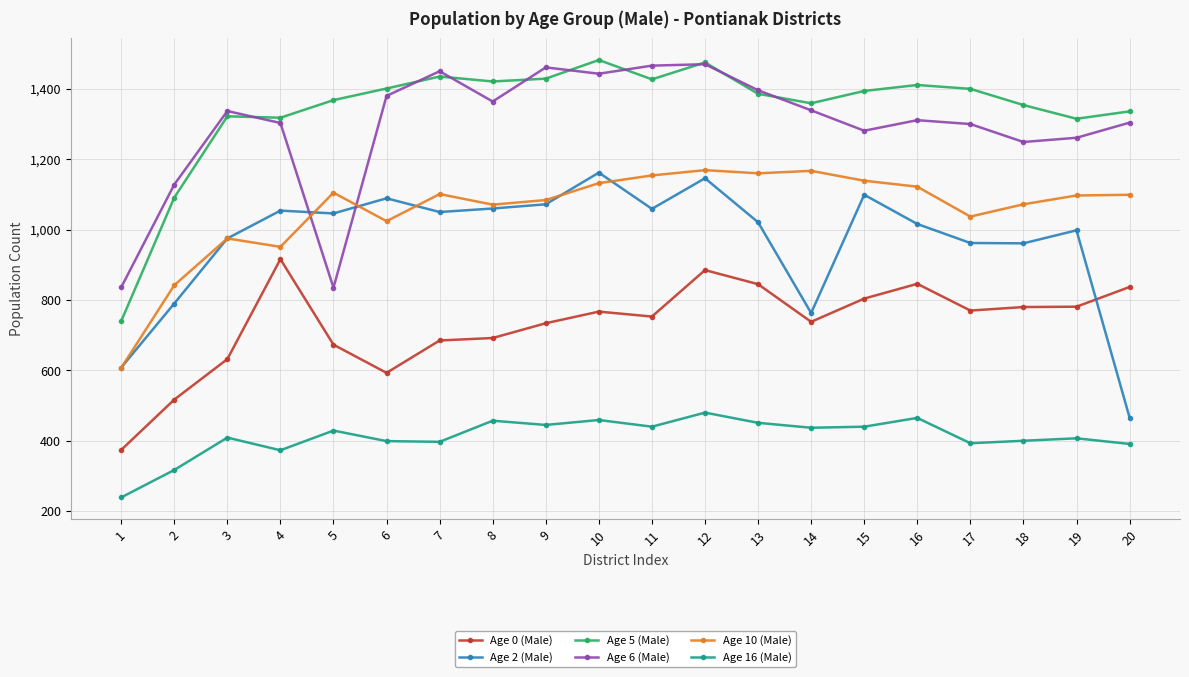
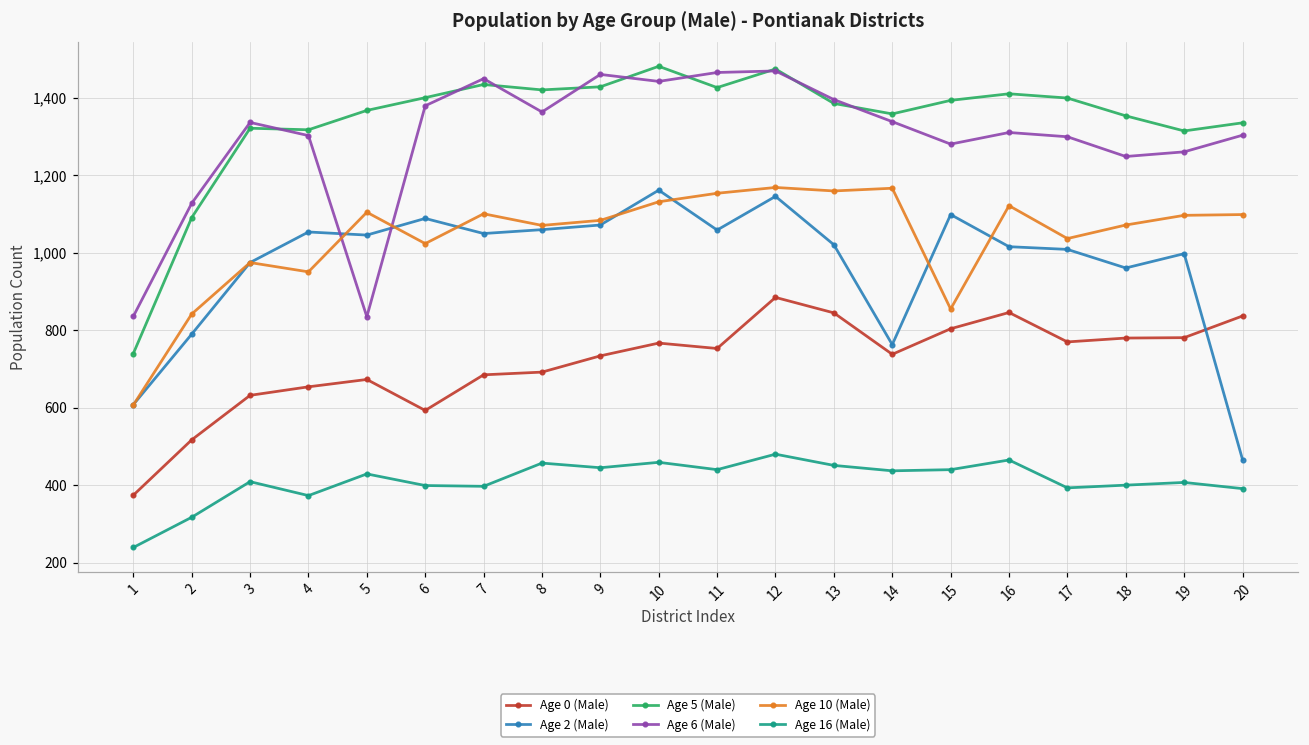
Age 0 (Male), 4: 920 -> 650
Age 10 (Male), 15: 1,140 -> 860
Age 2 (Male), 17: 960 -> 1,010
